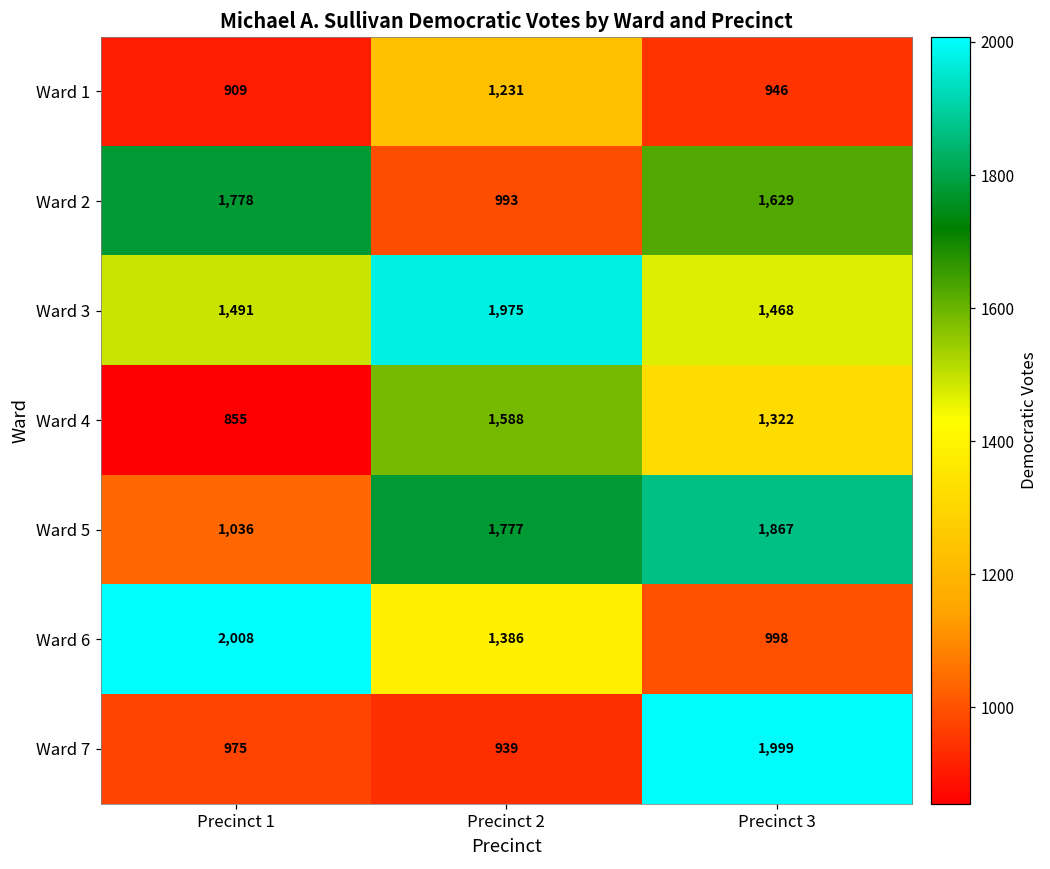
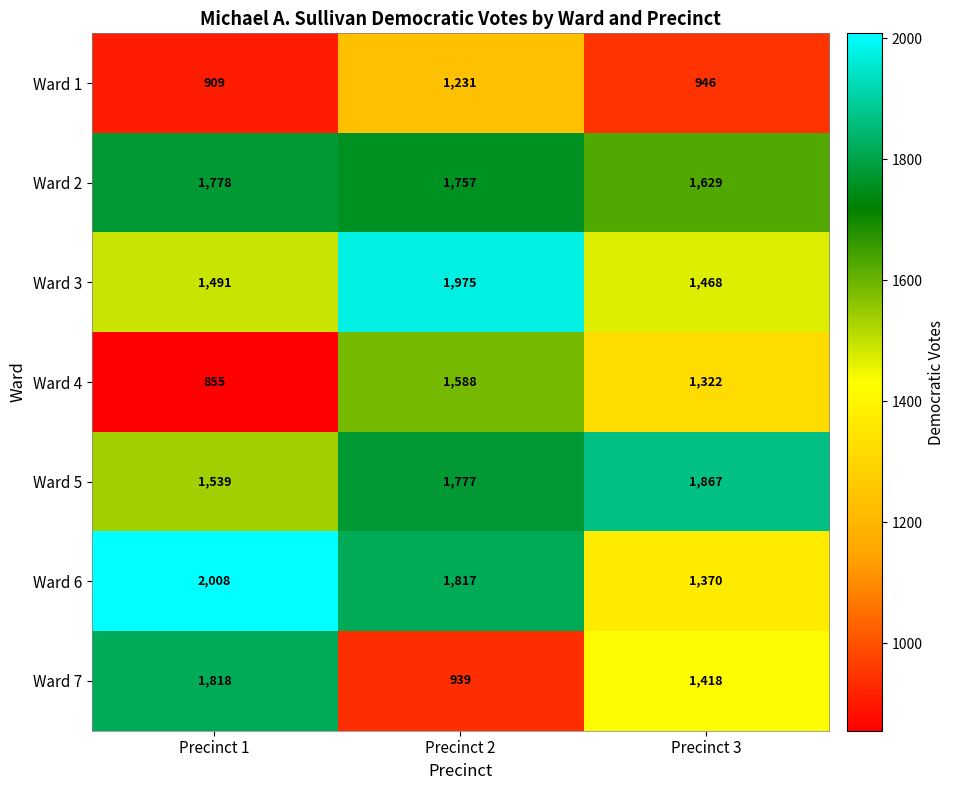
Ward 2, Precinct 2: 993 -> 1,757
Ward 5, Precinct 1: 1,036 -> 1,539
Ward 6, Precinct 2: 1,386 -> 1,817
Ward 6, Precinct 3: 998 -> 1,370
Ward 7, Precinct 1: 975 -> 1,818
Ward 7, Precinct 3: 1,999 -> 1,418
